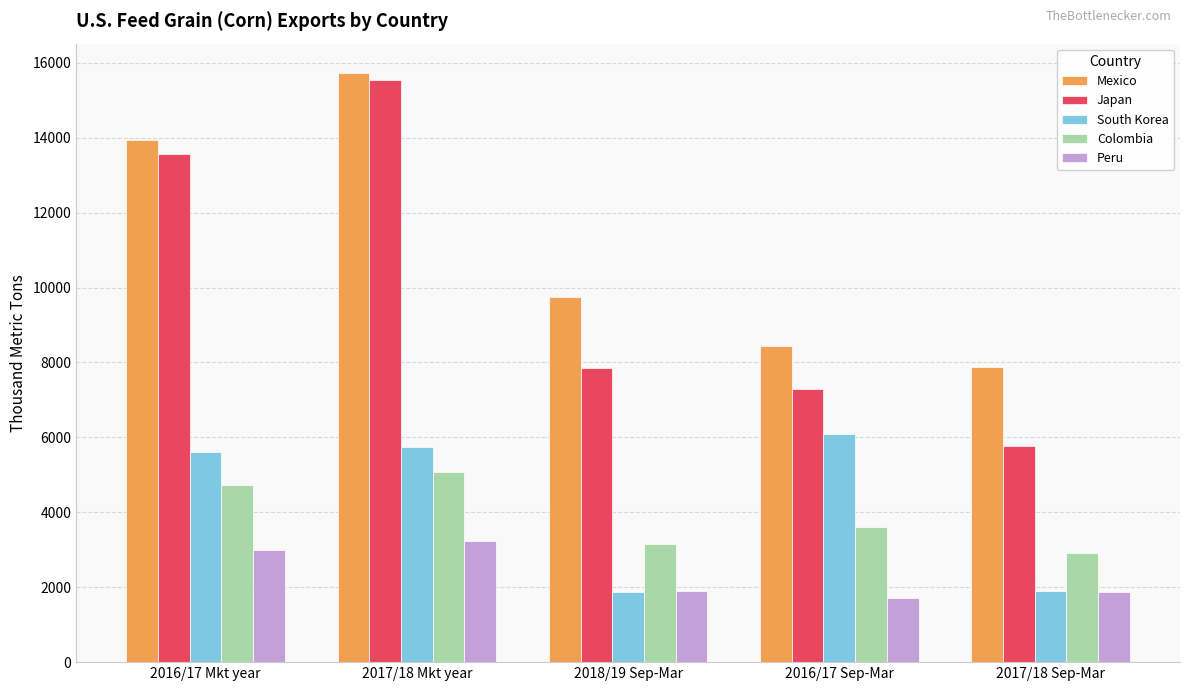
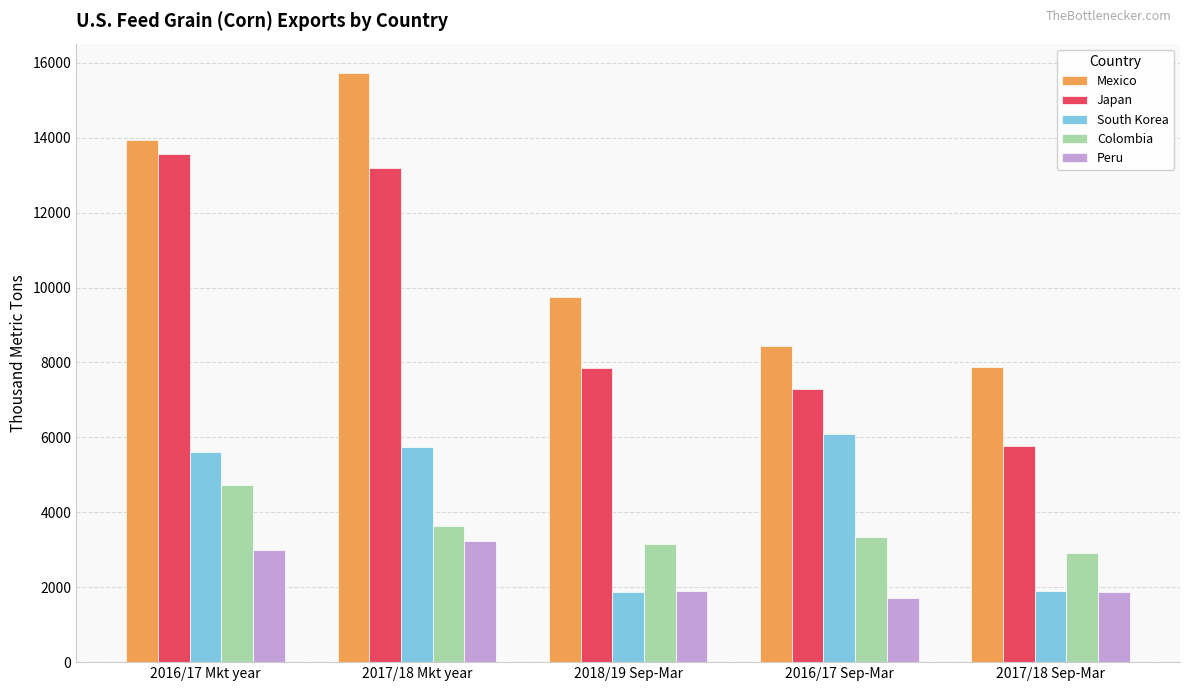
Japan, 2017/18 Mkt year: 15500 -> 13200
Colombia, 2017/18 Mkt year: 5100 -> 3600
Colombia, 2016/17 Sep-Mar: 3600 -> 3300
